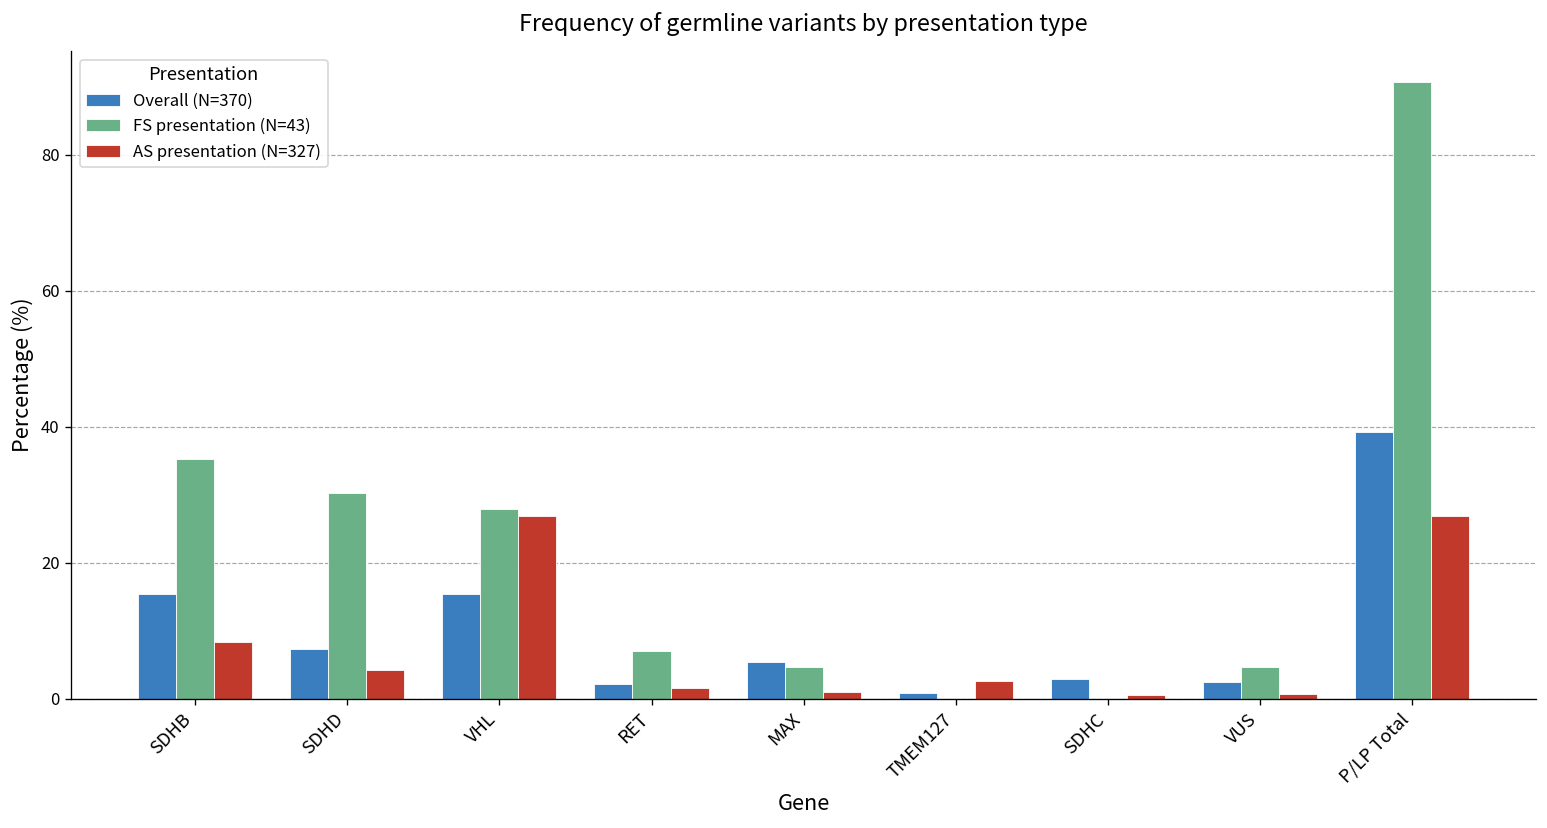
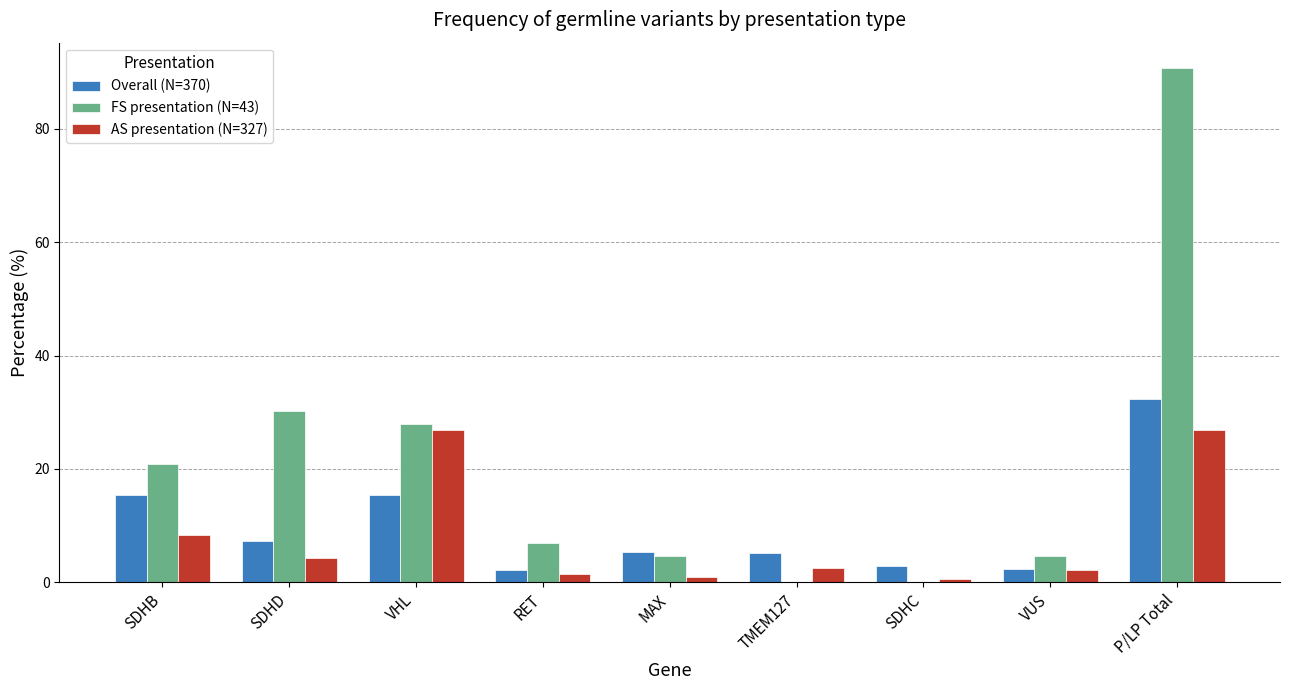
FS presentation (N=43), SDHB: 35 -> 21
Overall (N=370), TMEM127: 1 -> 5
AS presentation (N=327), VUS: 1 -> 2
Overall (N=370), P/LP Total: 39 -> 32
